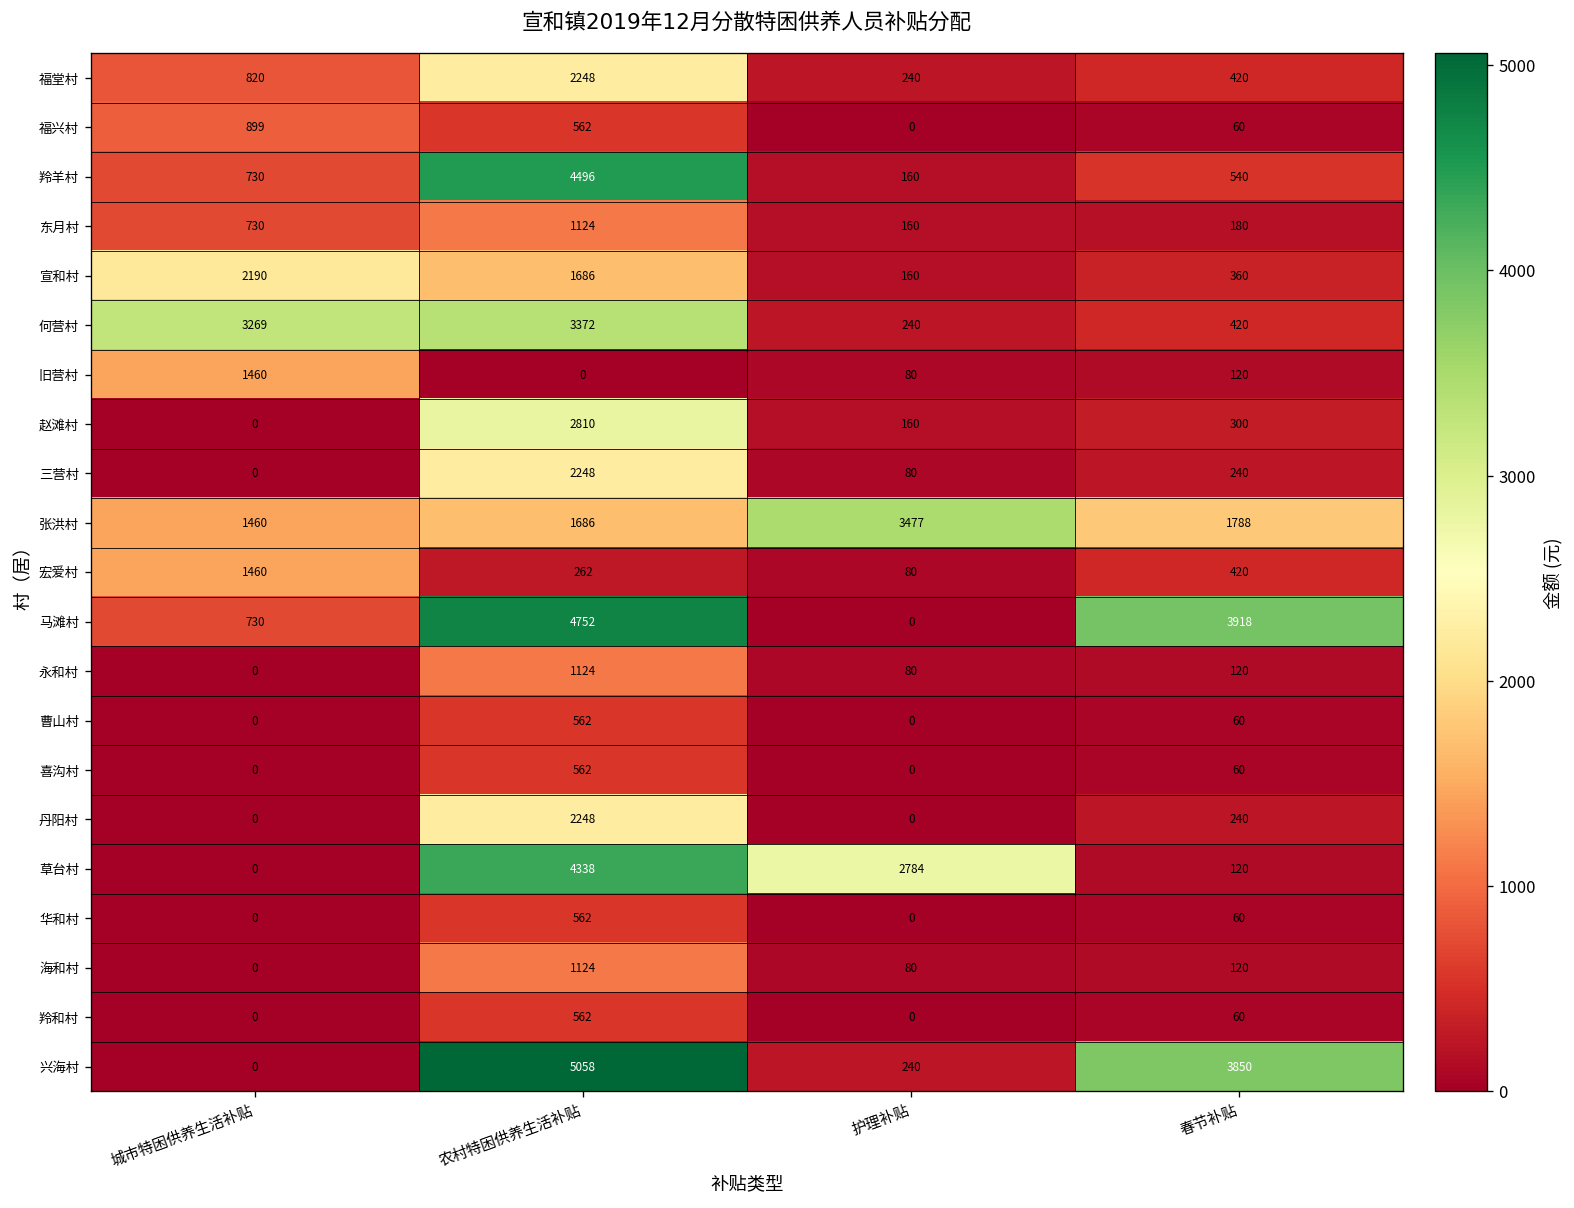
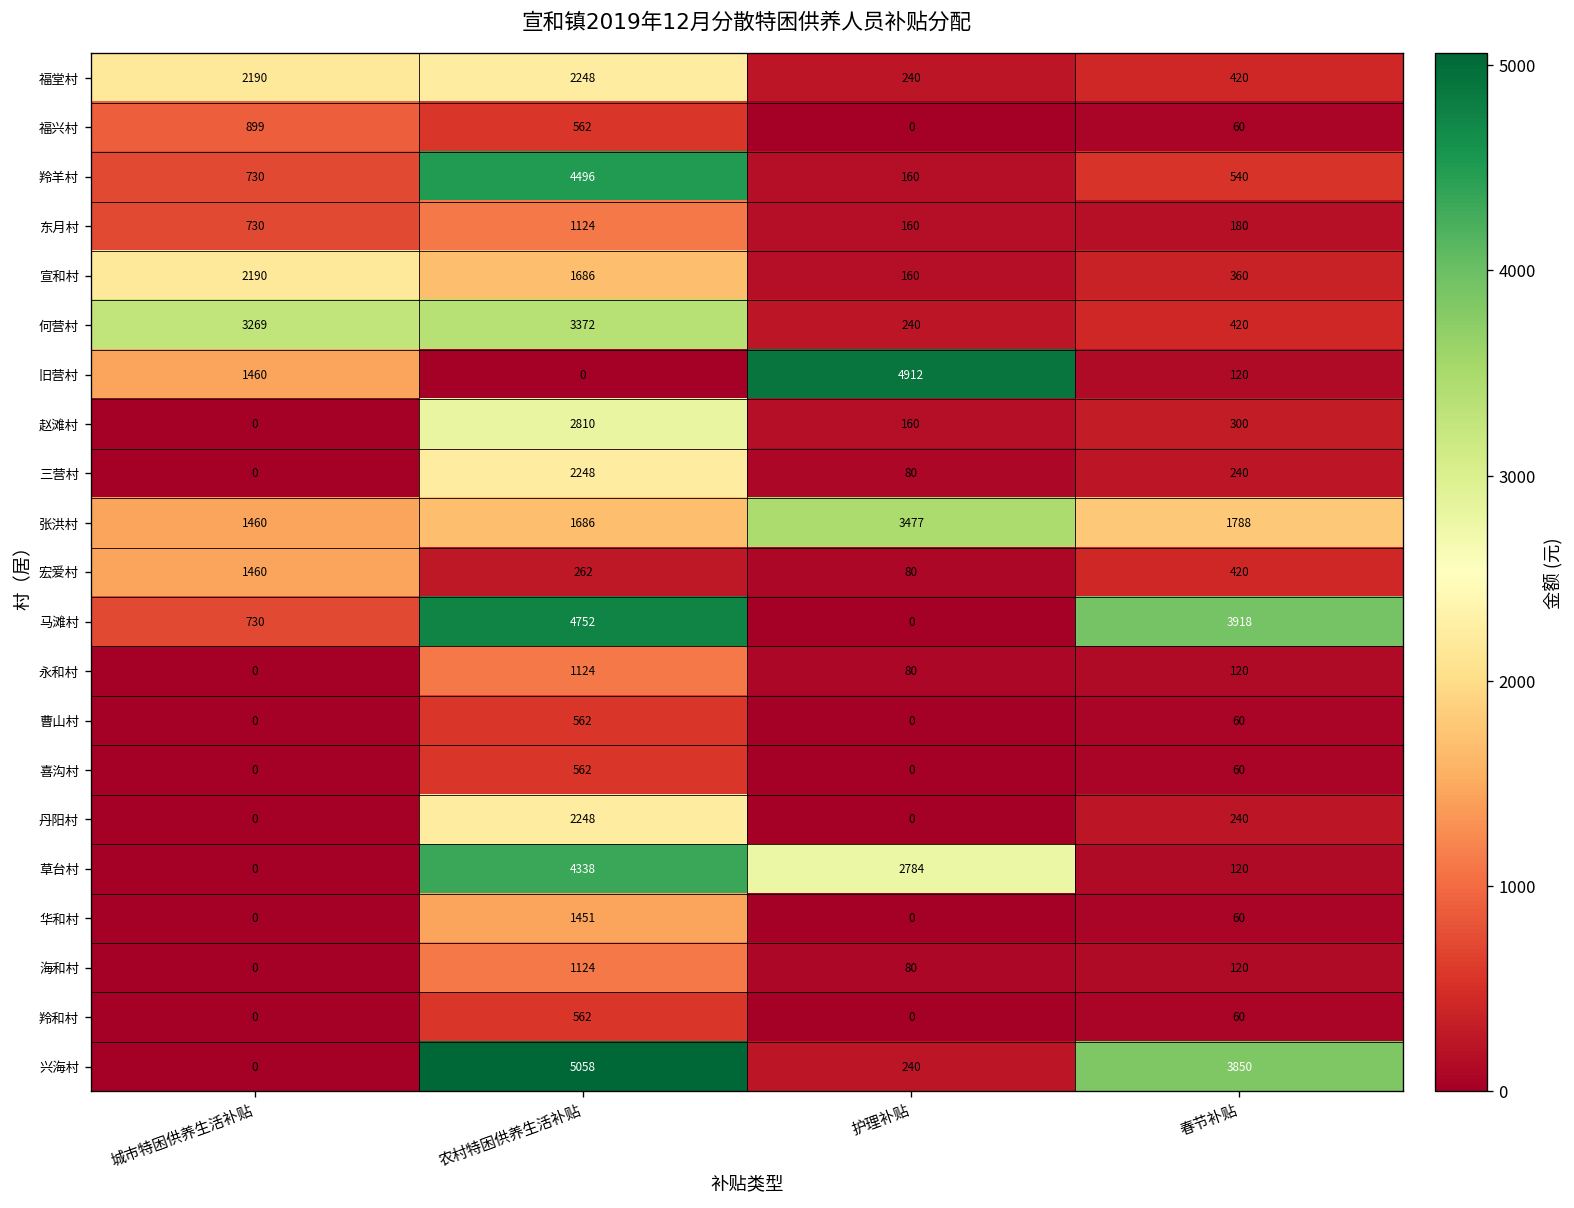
福堂村, 城市特困供养生活补贴: 820 -> 2190
旧营村, 护理补贴: 80 -> 4912
华和村, 农村特困供养生活补贴: 562 -> 1451
